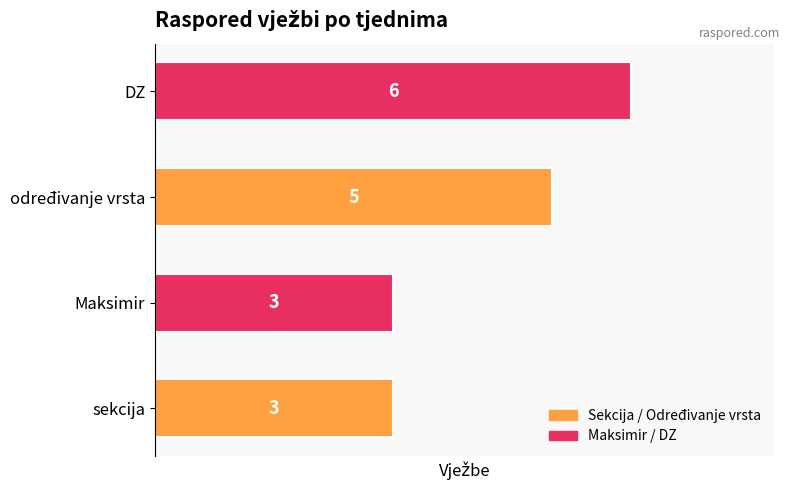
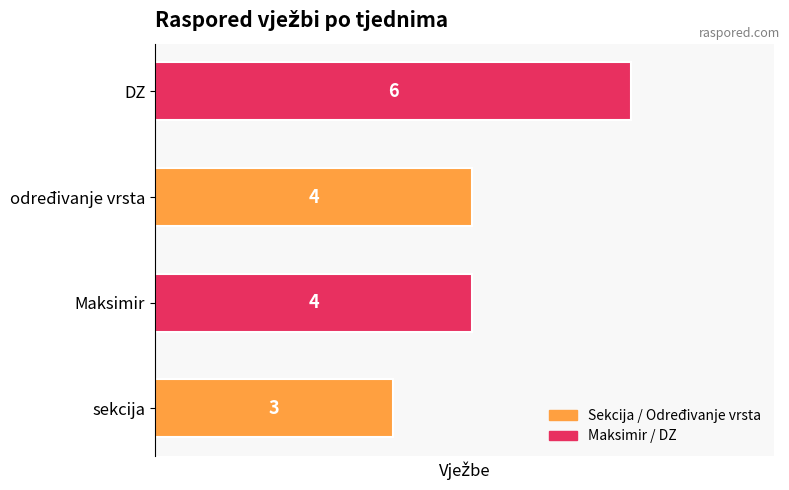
određivanje vrsta: 5 -> 4
Maksimir: 3 -> 4
